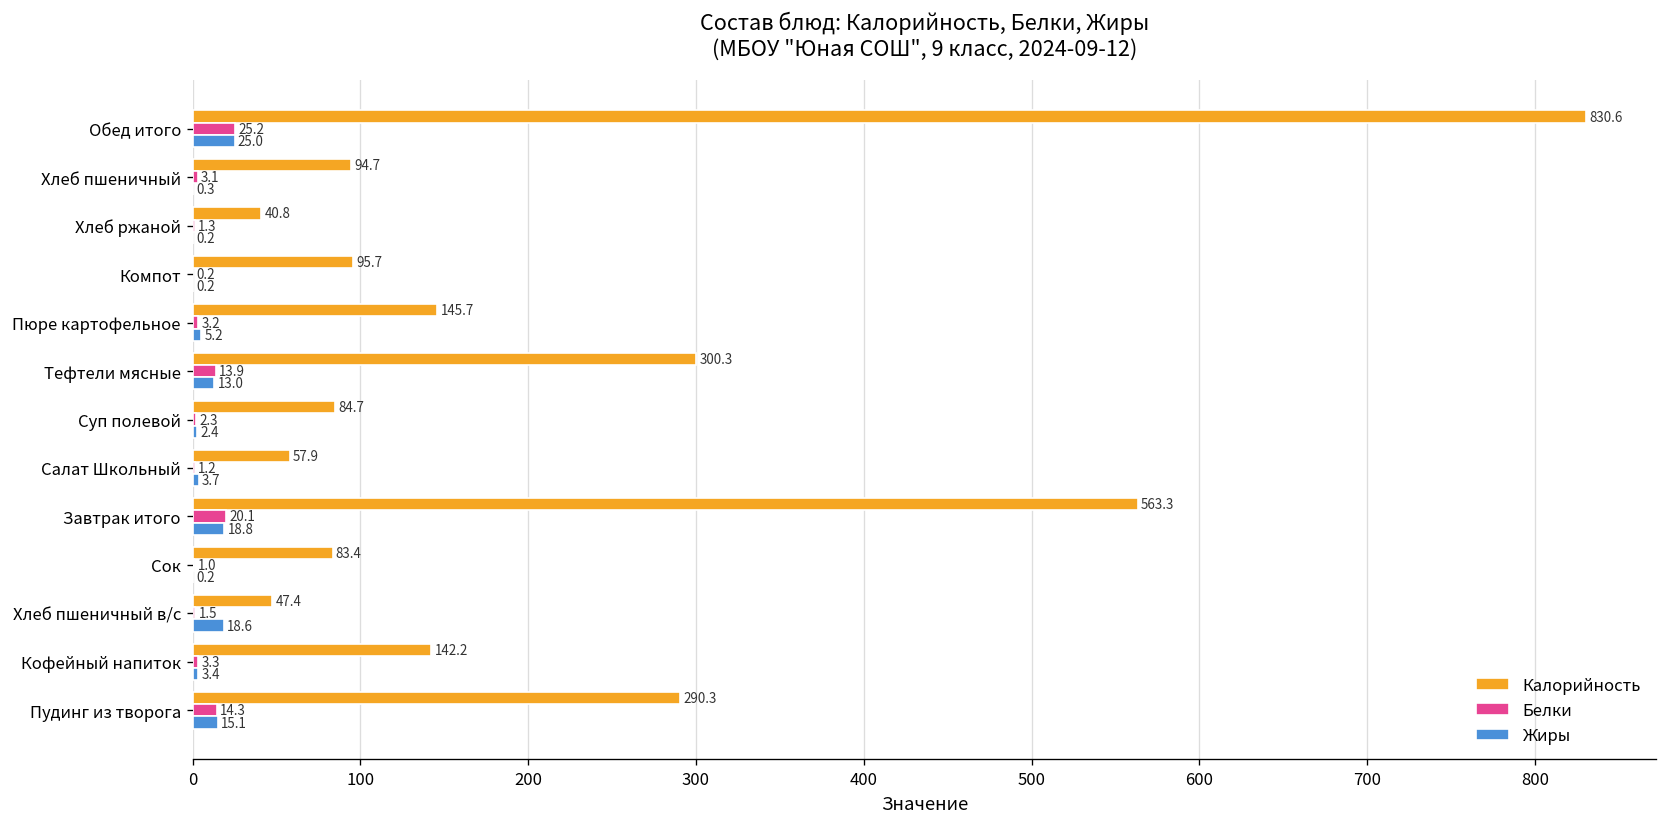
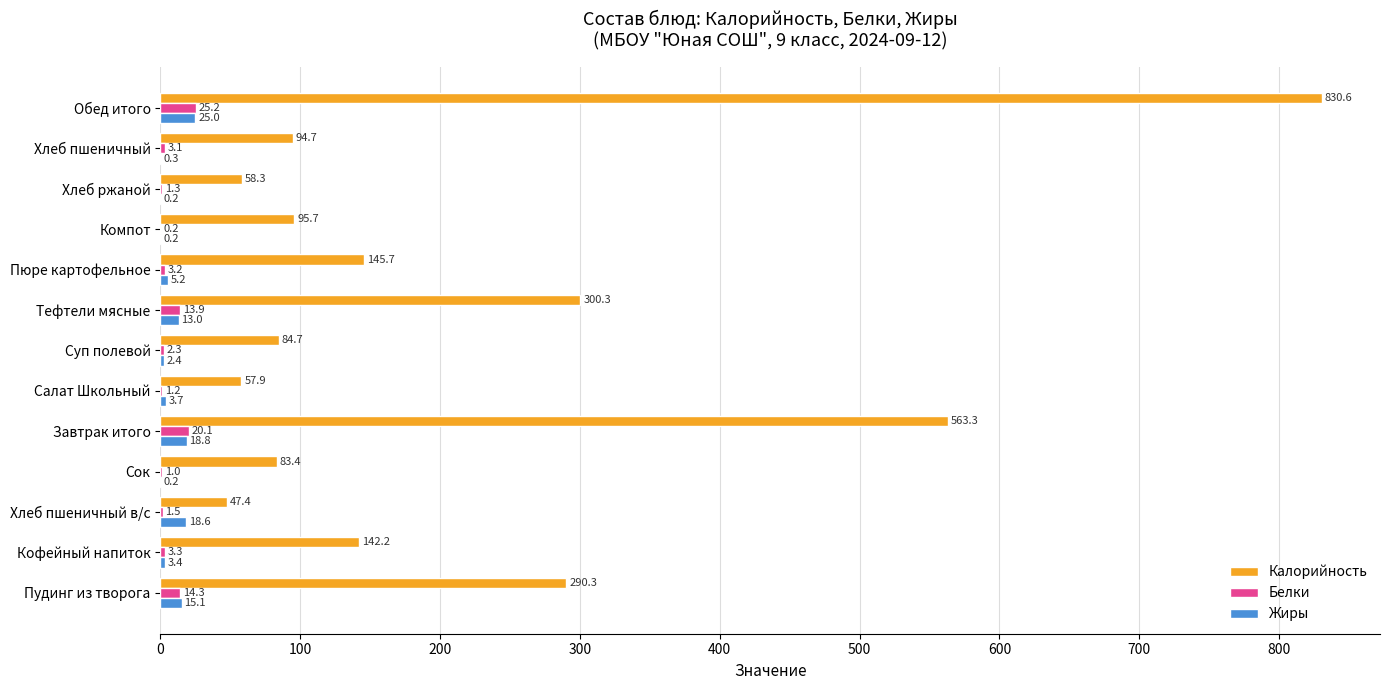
Калорийность, Хлеб ржаной: 40.8 -> 58.3
